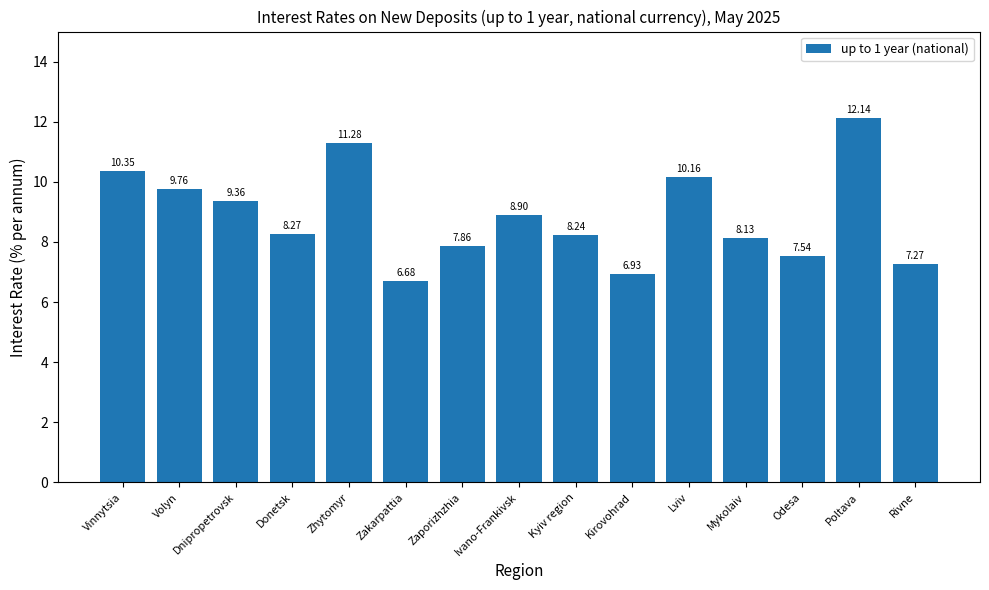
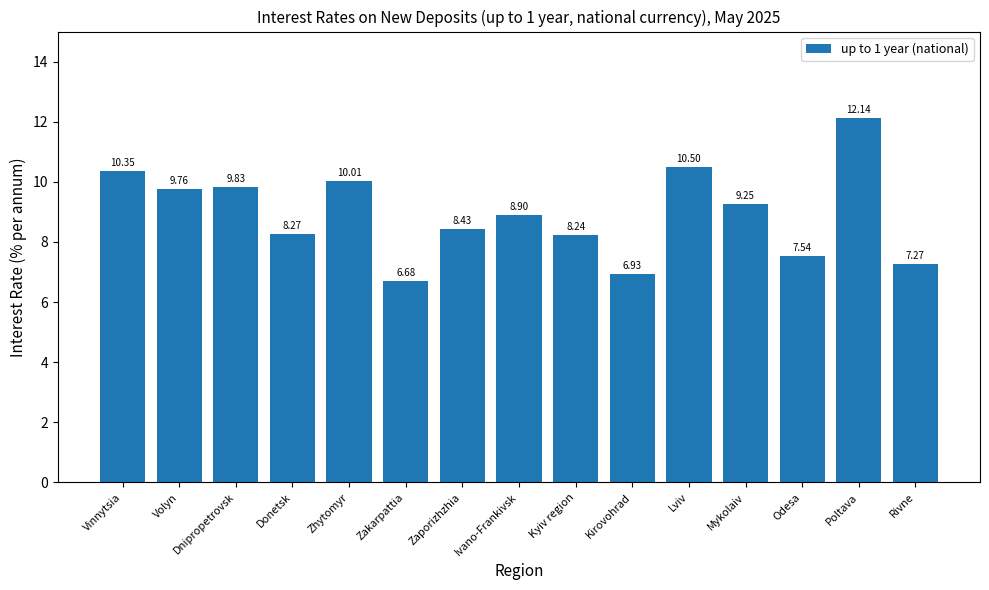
Dnipropetrovsk: 9.36 -> 9.83
Zhytomyr: 11.28 -> 10.01
Zaporizhzhia: 7.86 -> 8.43
Lviv: 10.16 -> 10.50
Mykolaiv: 8.13 -> 9.25
